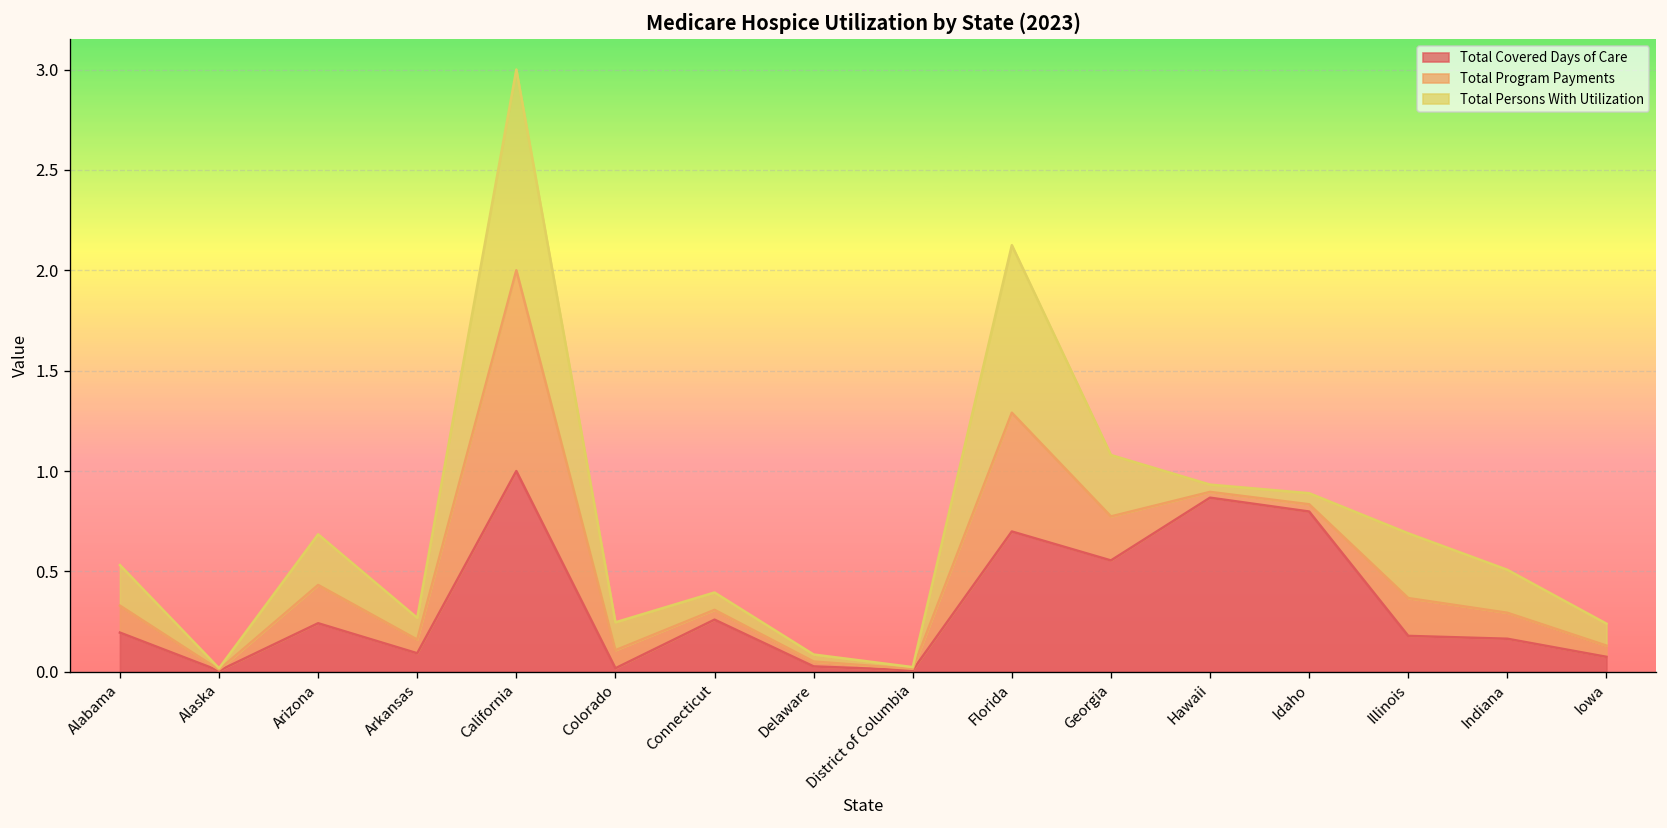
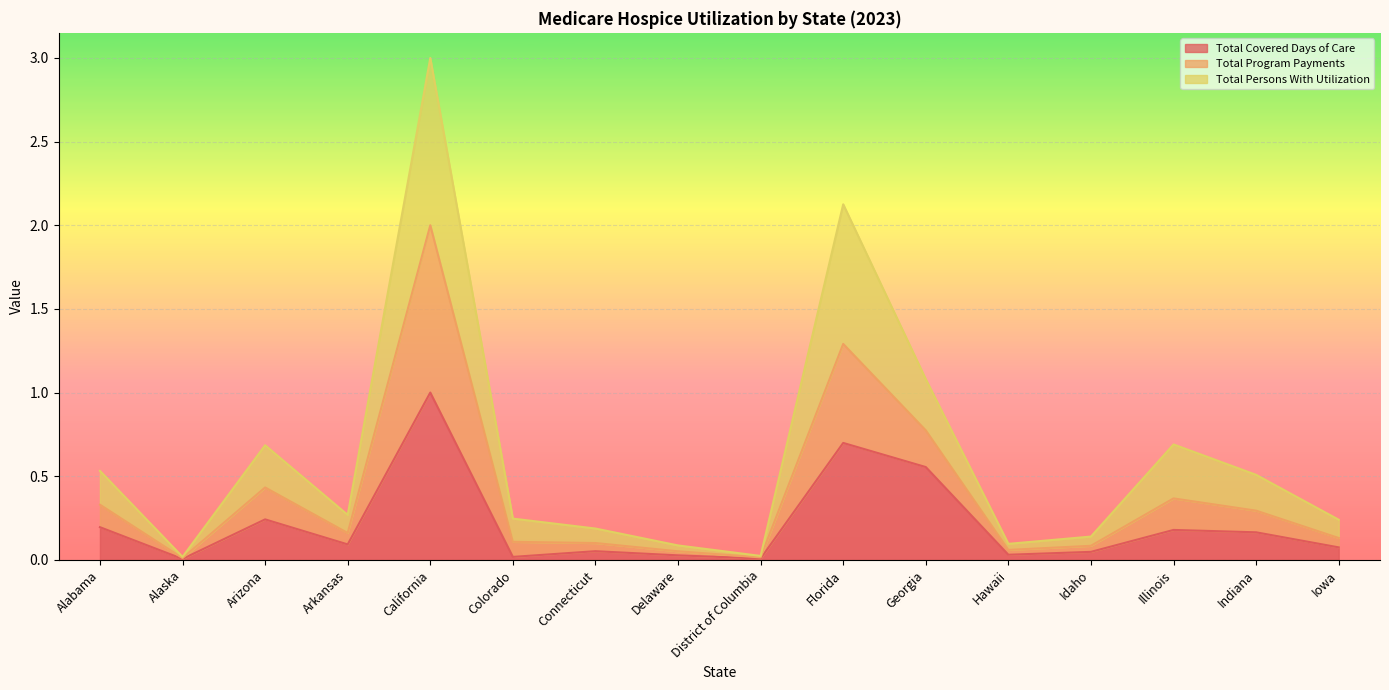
Total Covered Days of Care, Connecticut: 0.26 -> 0.05
Total Covered Days of Care, Hawaii: 0.87 -> 0.03
Total Covered Days of Care, Idaho: 0.80 -> 0.05
